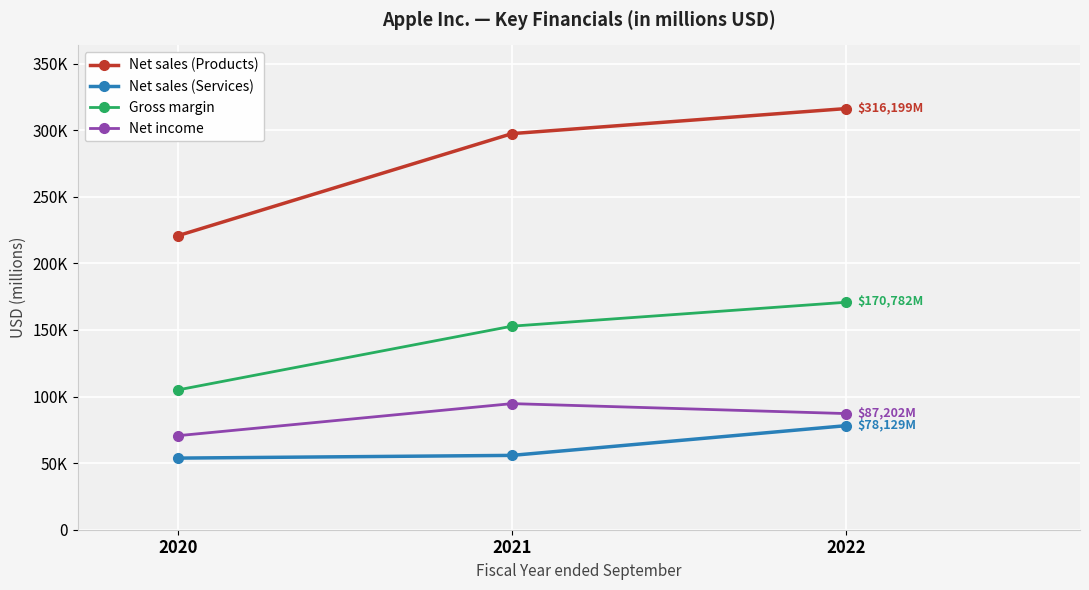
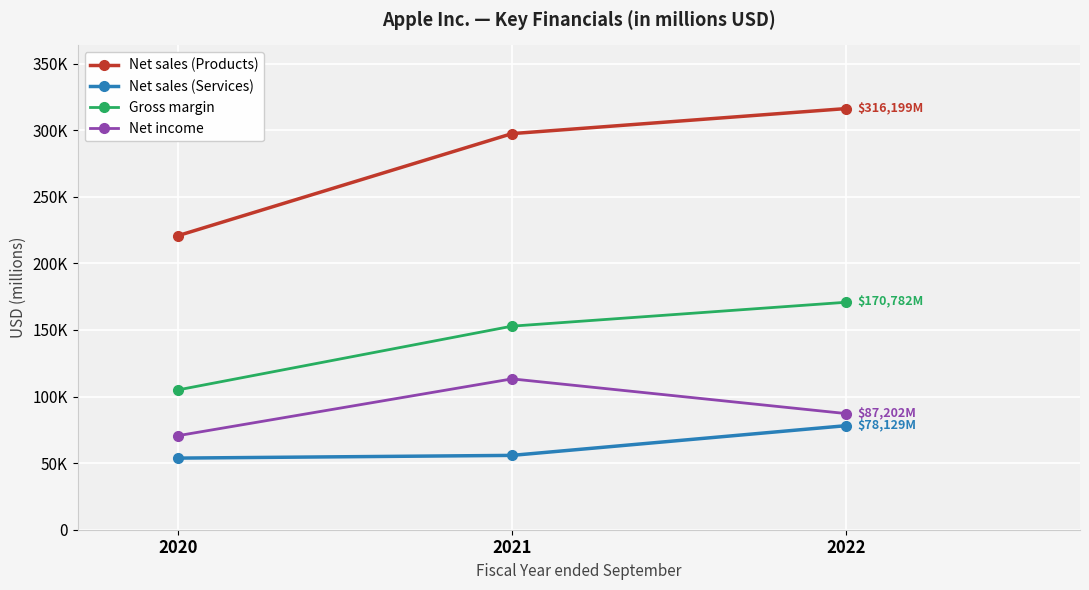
Net income, 2021: 95000 -> 113000
